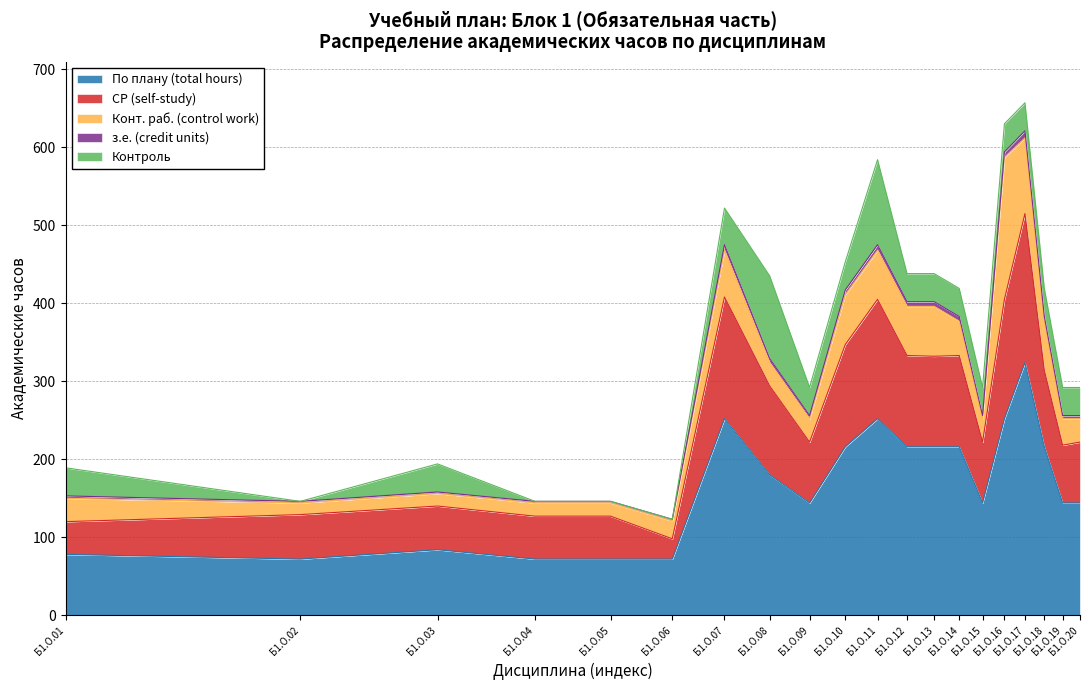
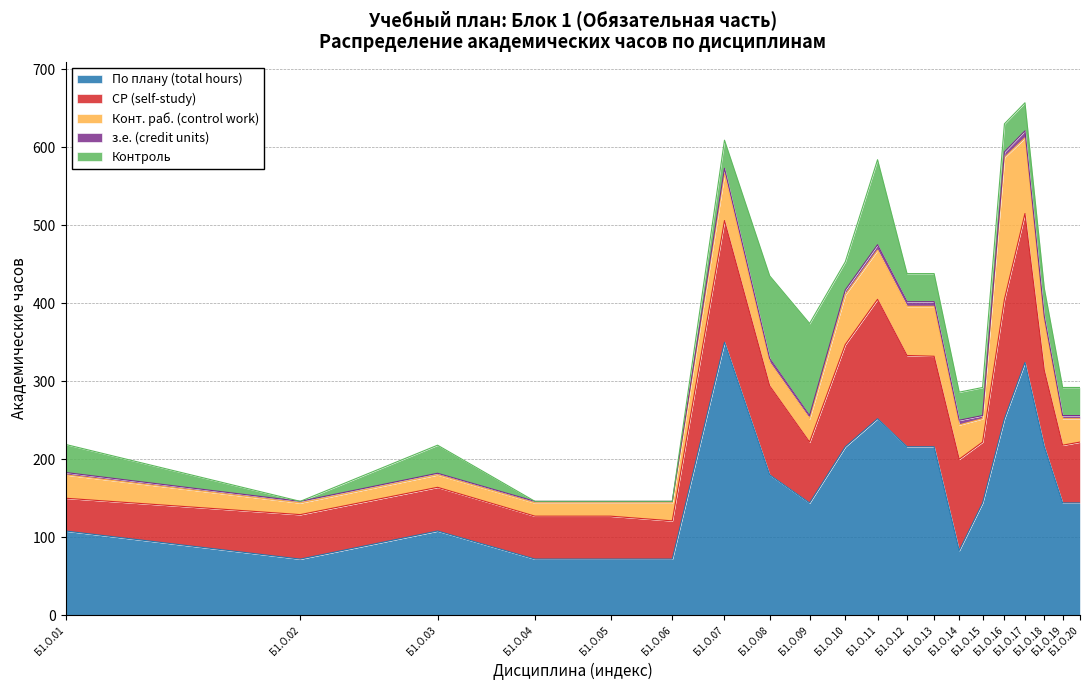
По плану (total hours), Б1.О.01: 80 -> 110
По плану (total hours), Б1.О.03: 80 -> 110
СР (self-study), Б1.О.06: 30 -> 50
По плану (total hours), Б1.О.07: 250 -> 350
Контроль, Б1.О.07: 50 -> 40
Контроль, Б1.О.09: 40 -> 120
По плану (total hours), Б1.О.14: 220 -> 80
